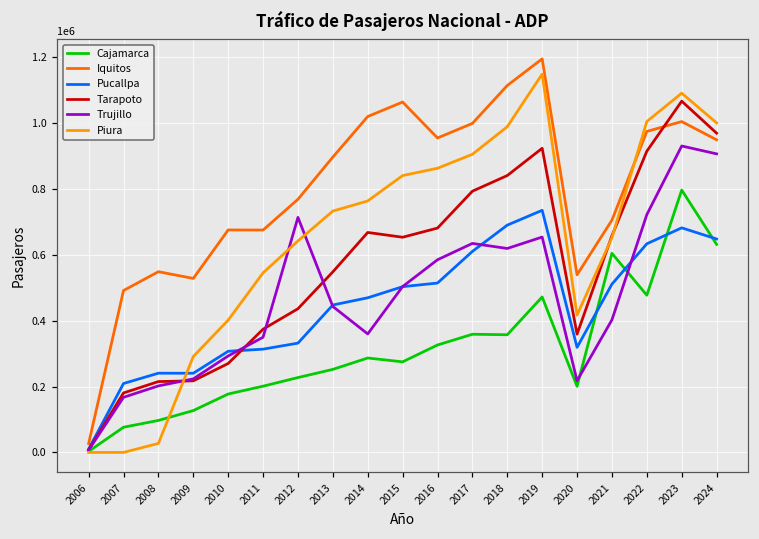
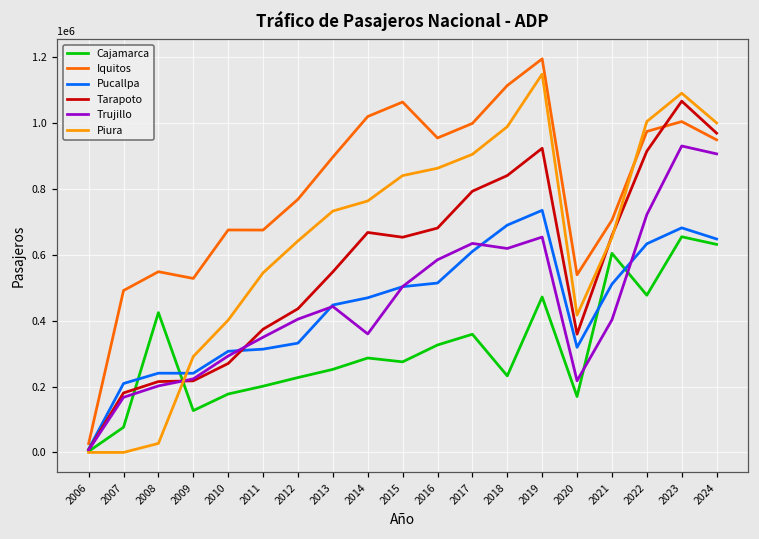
Cajamarca, 2008: 100000 -> 420000
Trujillo, 2012: 710000 -> 400000
Cajamarca, 2018: 360000 -> 230000
Cajamarca, 2020: 200000 -> 170000
Cajamarca, 2023: 800000 -> 660000
